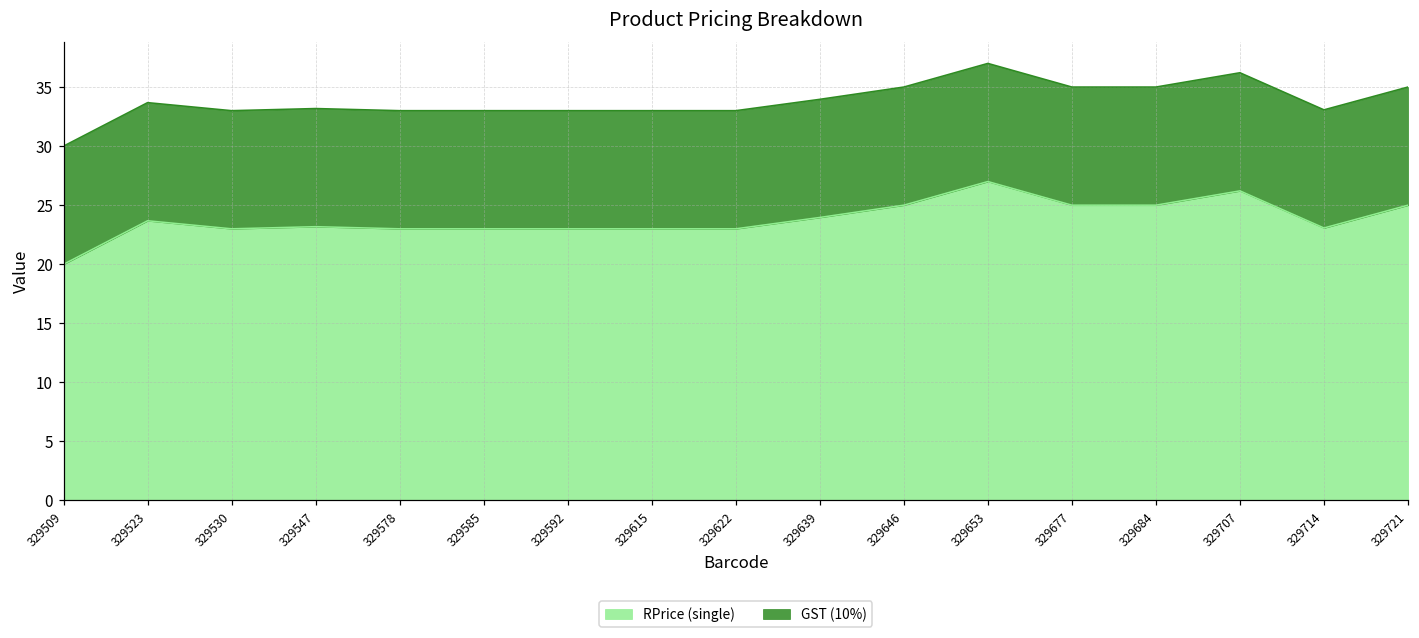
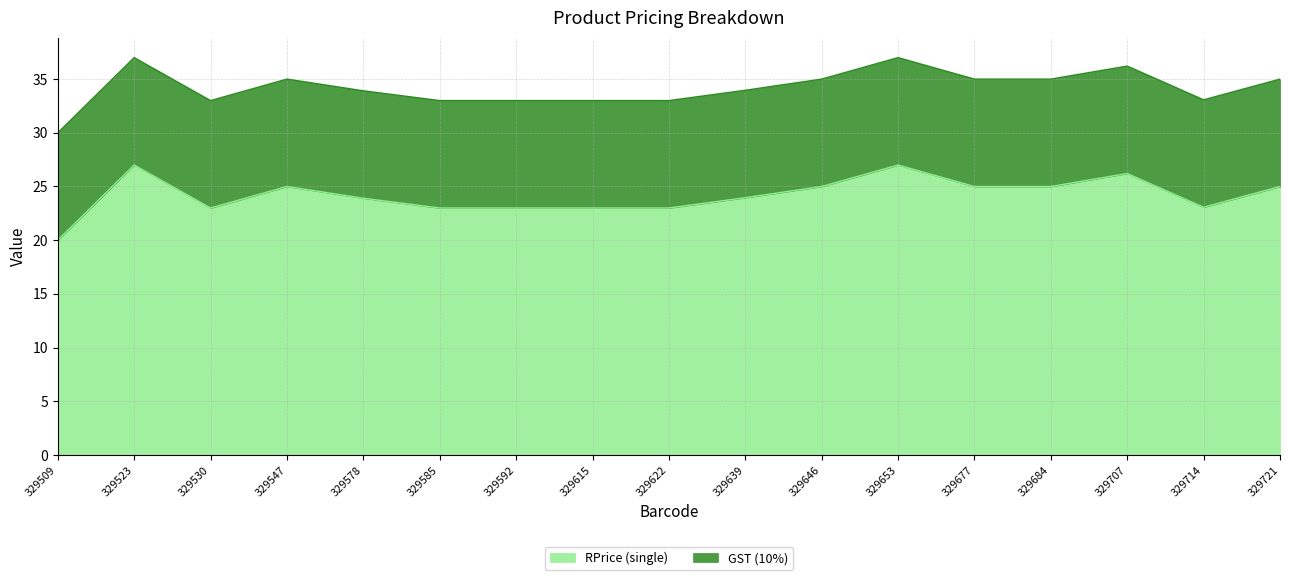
RPrice (single), 329523: 23.7 -> 27.0
RPrice (single), 329547: 23.2 -> 25.0
RPrice (single), 329578: 23.0 -> 23.9
